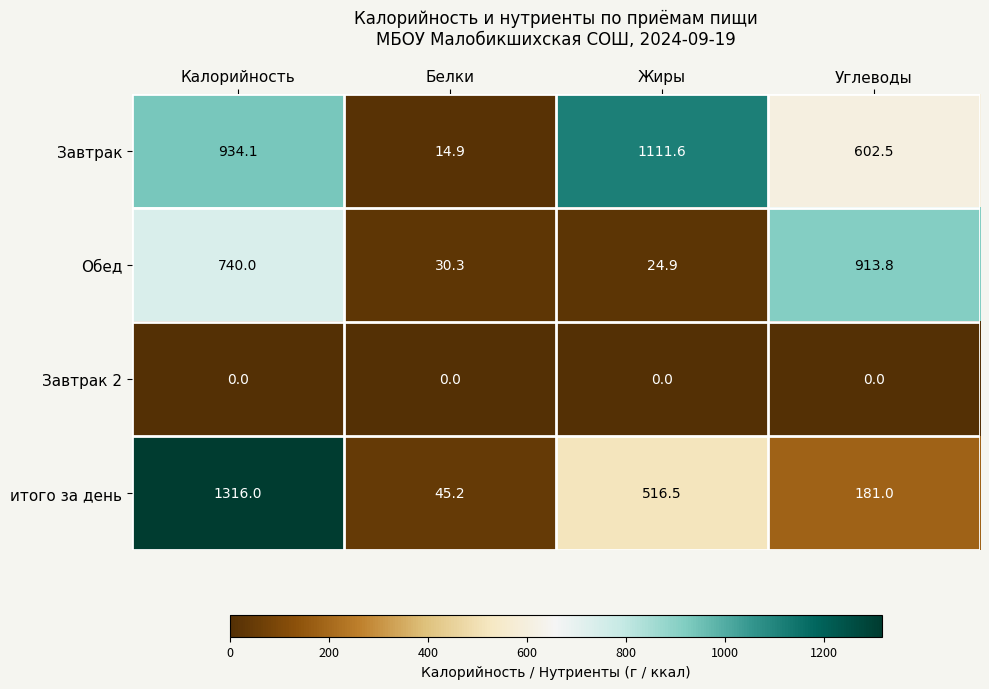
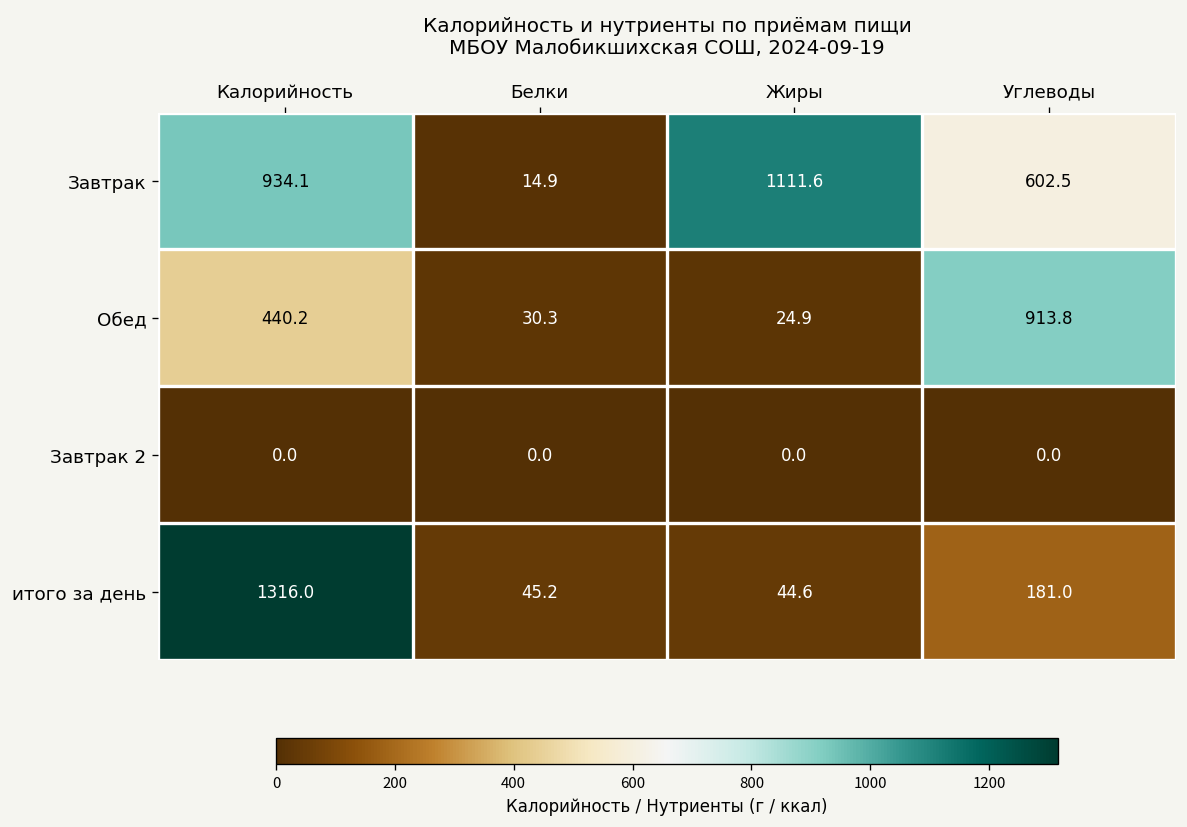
Обед, Калорийность: 740.0 -> 440.2
итого за день, Жиры: 516.5 -> 44.6
